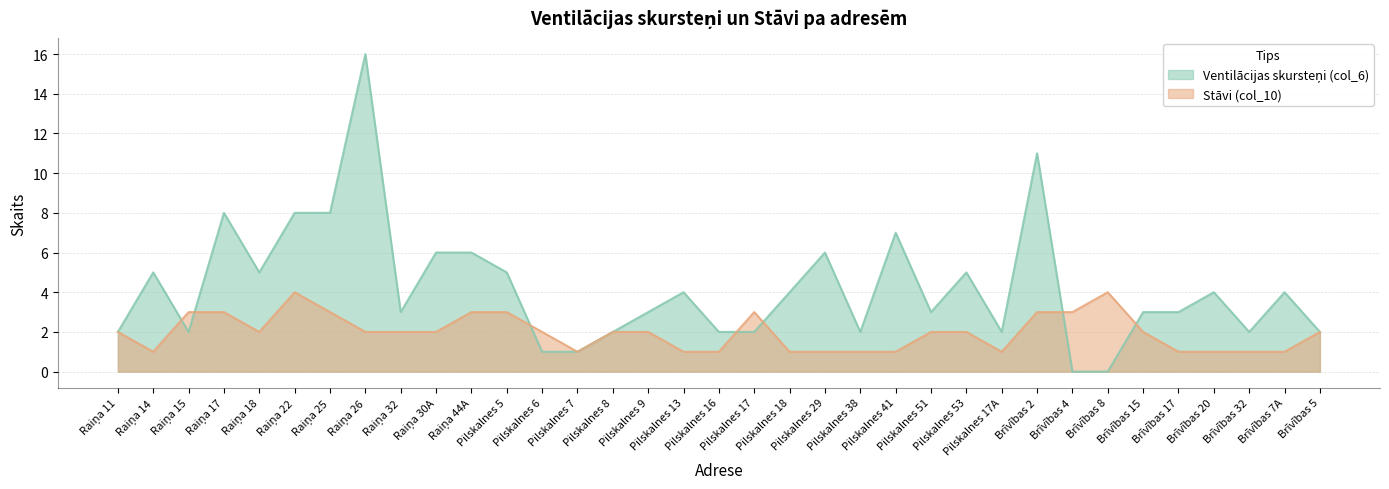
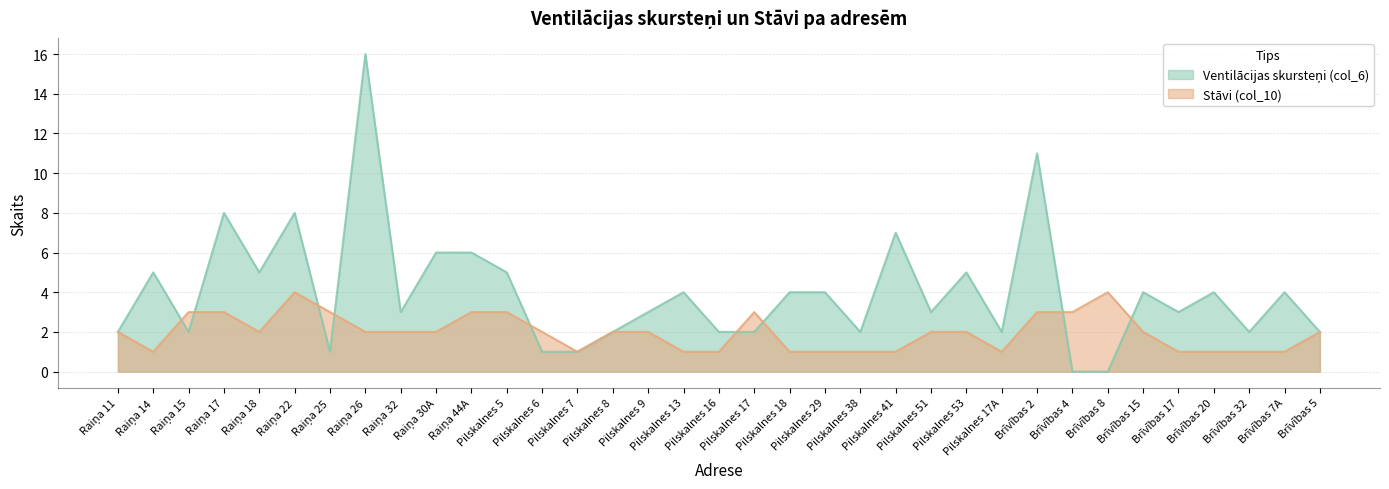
Ventilācijas skursteņi (col_6), Raiņa 25: 8 -> 1
Ventilācijas skursteņi (col_6), Pilskalnes 29: 6 -> 4
Ventilācijas skursteņi (col_6), Brīvības 15: 3 -> 4
